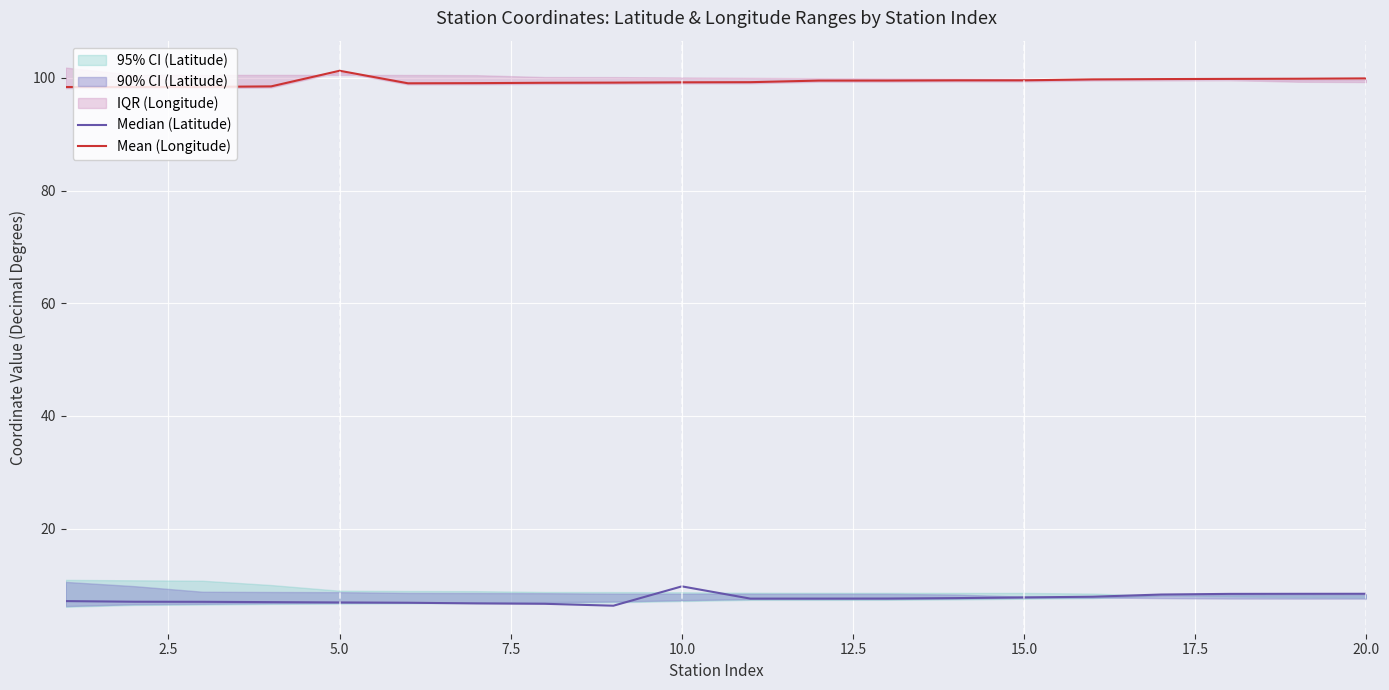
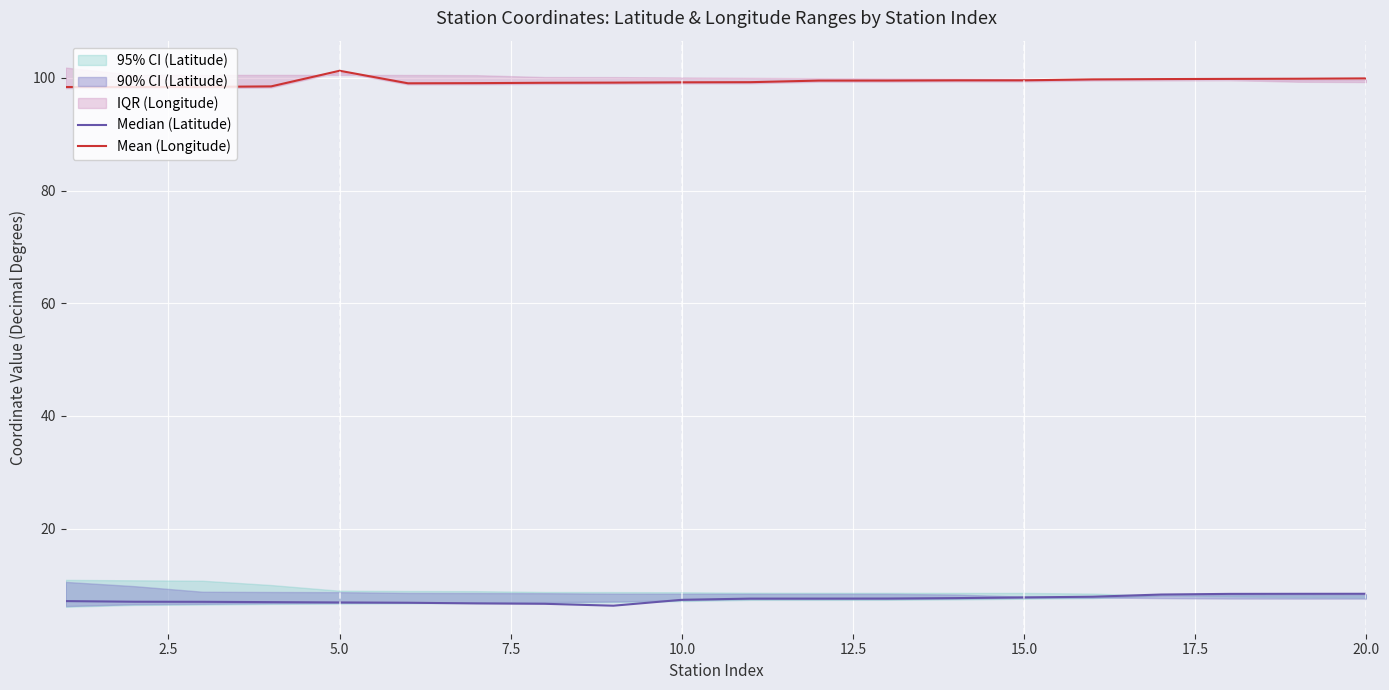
Median (Latitude), 10.0: 10 -> 7
